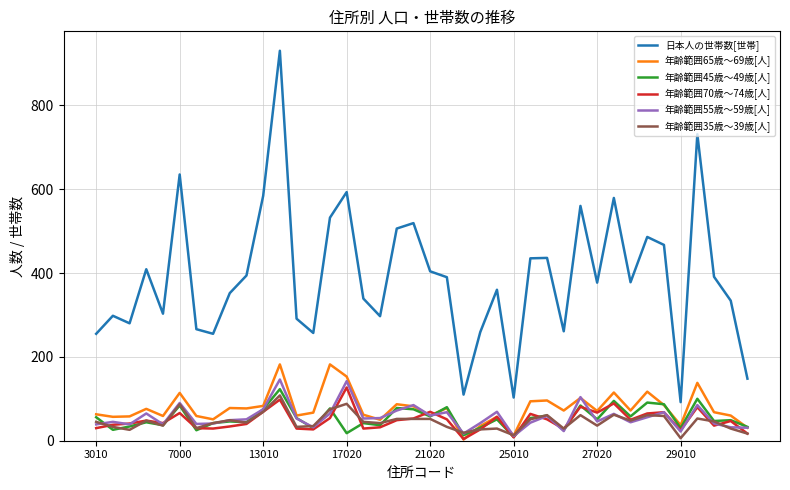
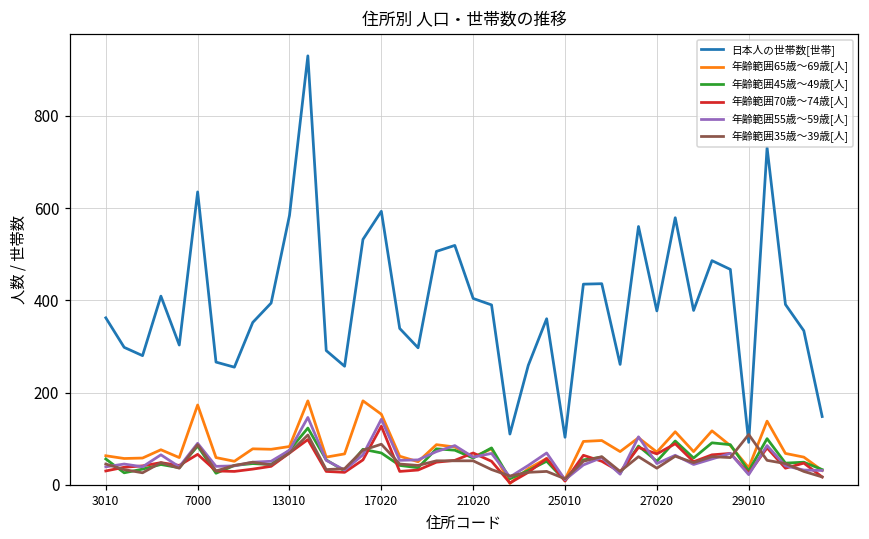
日本人の世帯数[世帯], 3010: 260 -> 360
年齢範囲65歳～69歳[人], 7000: 110 -> 170
年齢範囲45歳～49歳[人], 17020: 20 -> 70
年齢範囲35歳～39歳[人], 29010: 10 -> 110
